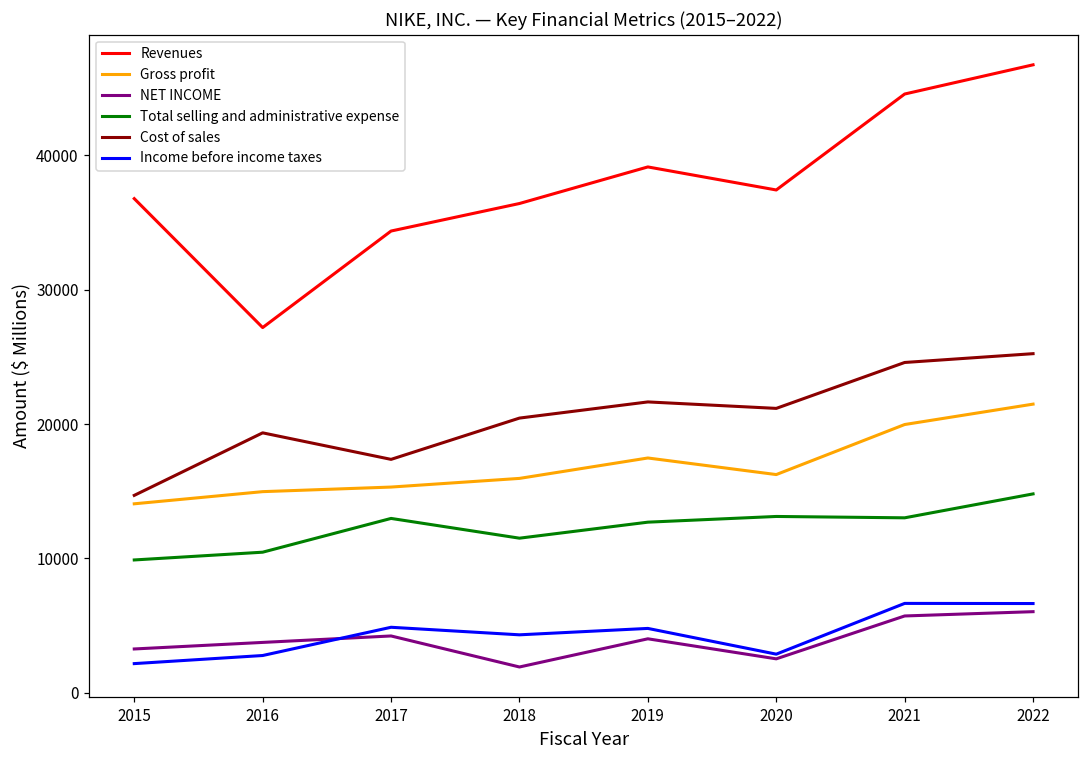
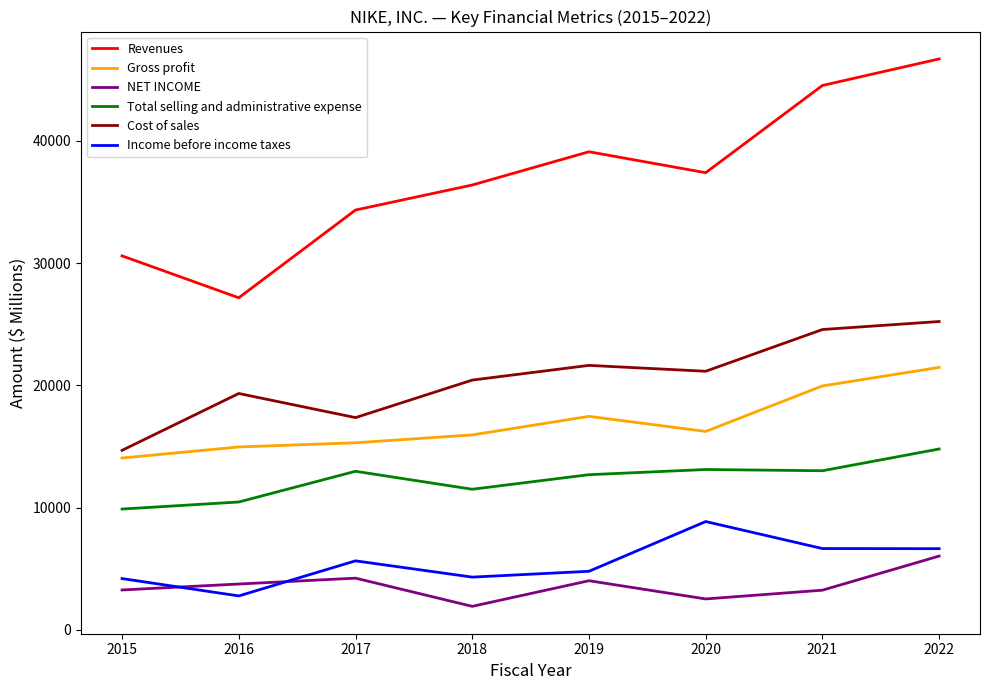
Revenues, 2015: 36800 -> 30600
Income before income taxes, 2015: 2200 -> 4200
Income before income taxes, 2017: 4900 -> 5700
Income before income taxes, 2020: 2900 -> 8900
NET INCOME, 2021: 5700 -> 3300
